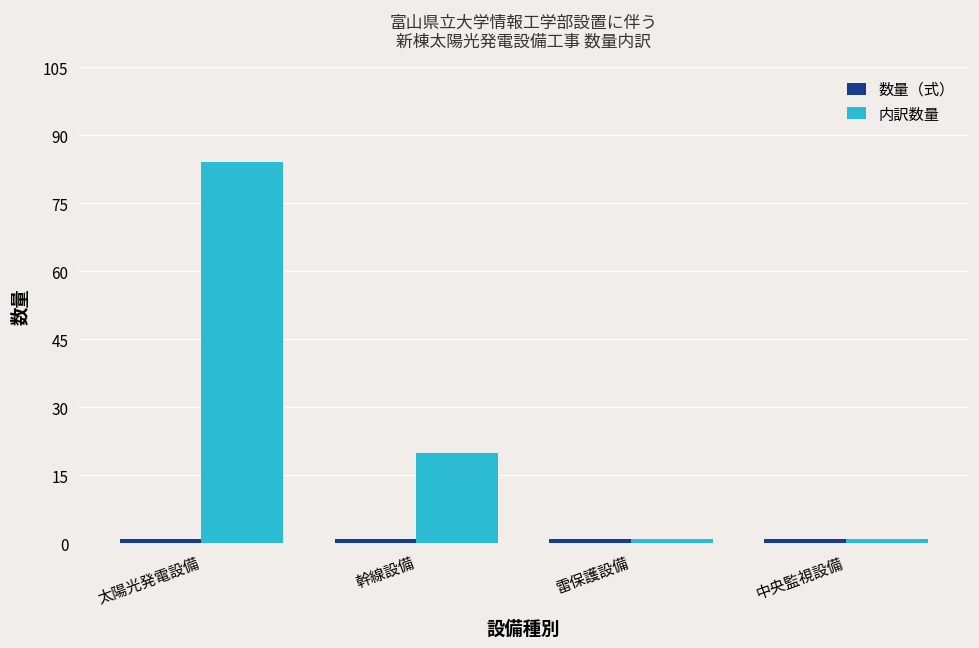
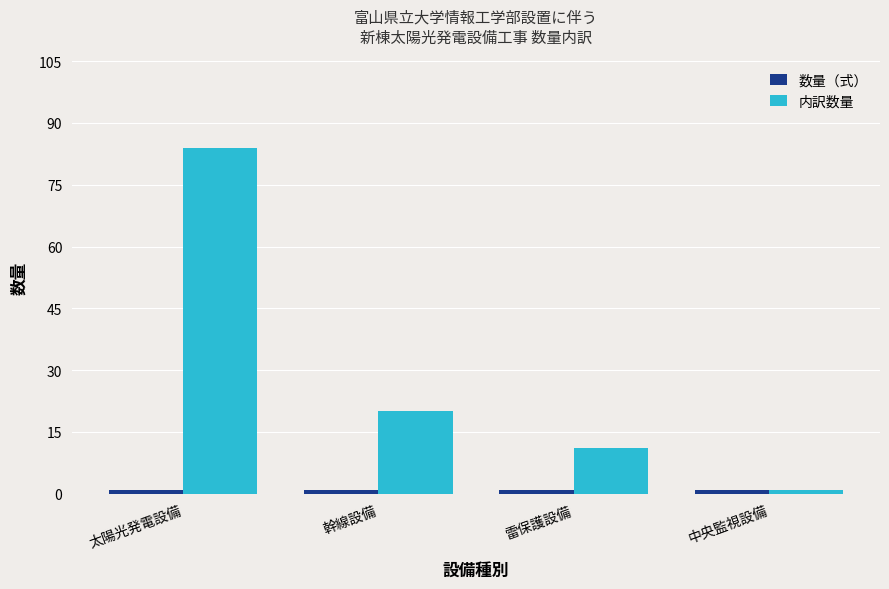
内訳数量, 雷保護設備: 1 -> 11
